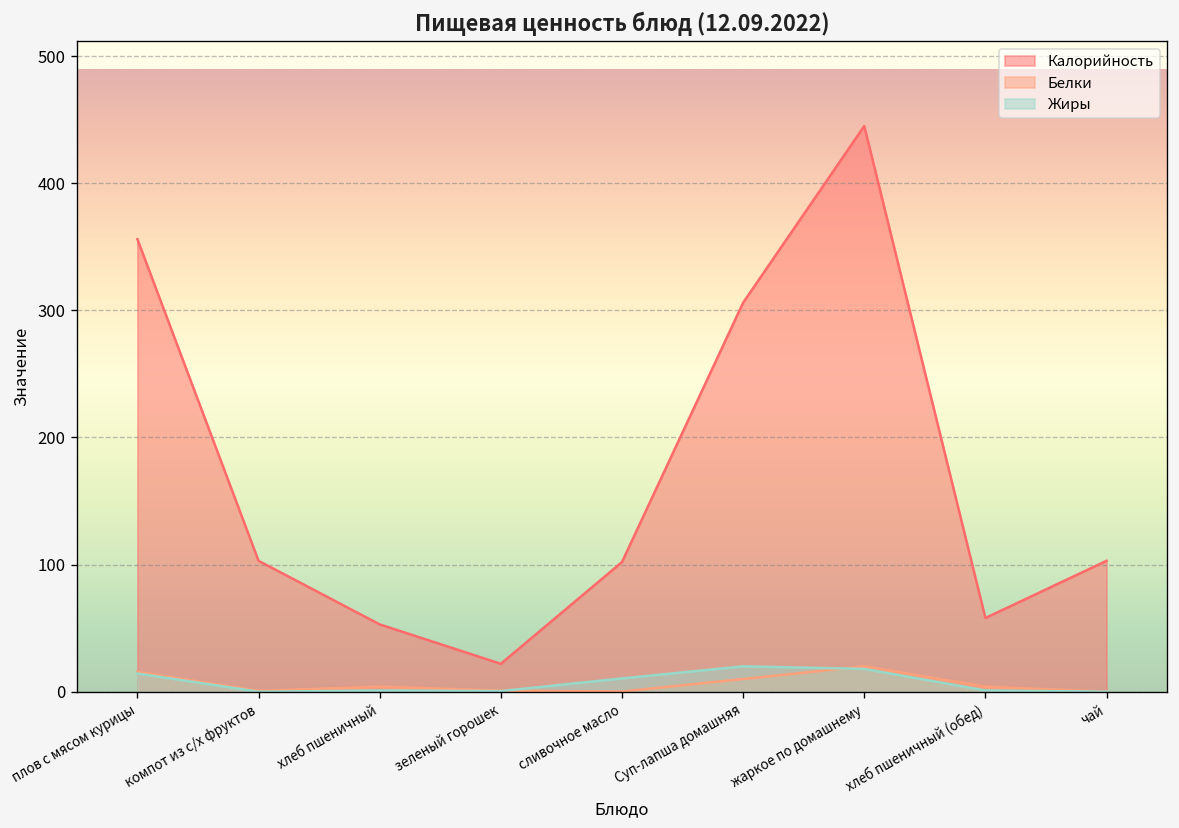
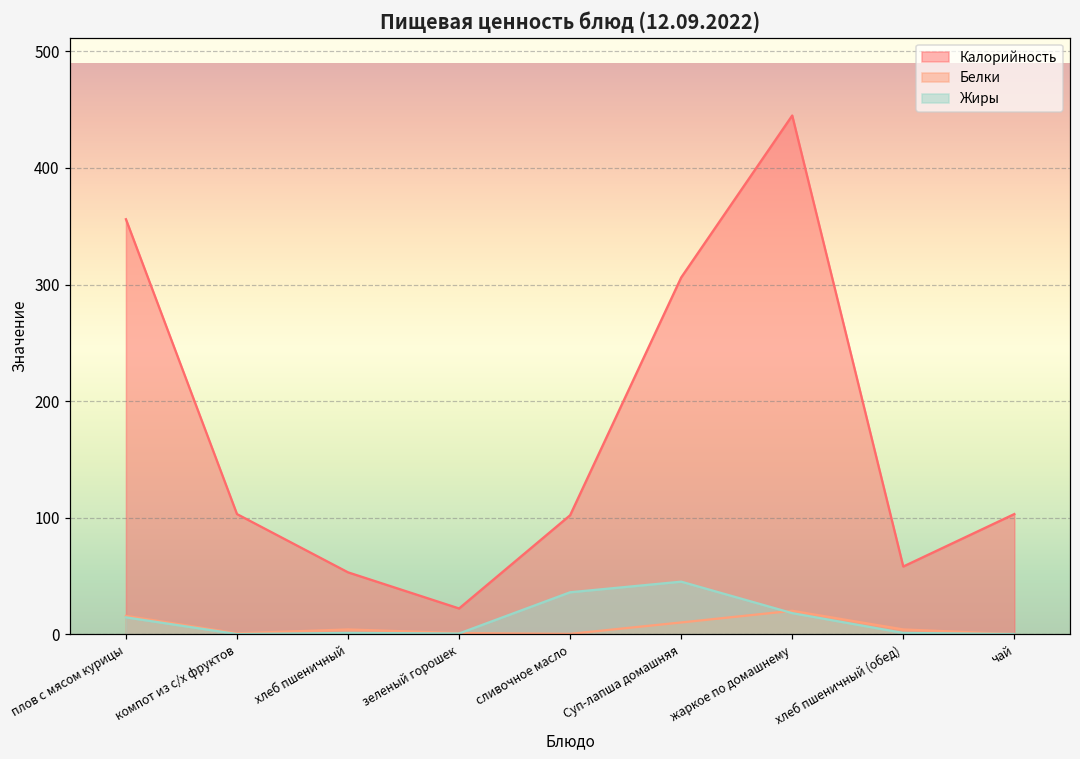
Жиры, сливочное масло: 11 -> 36
Жиры, Суп-лапша домашняя: 20 -> 45
